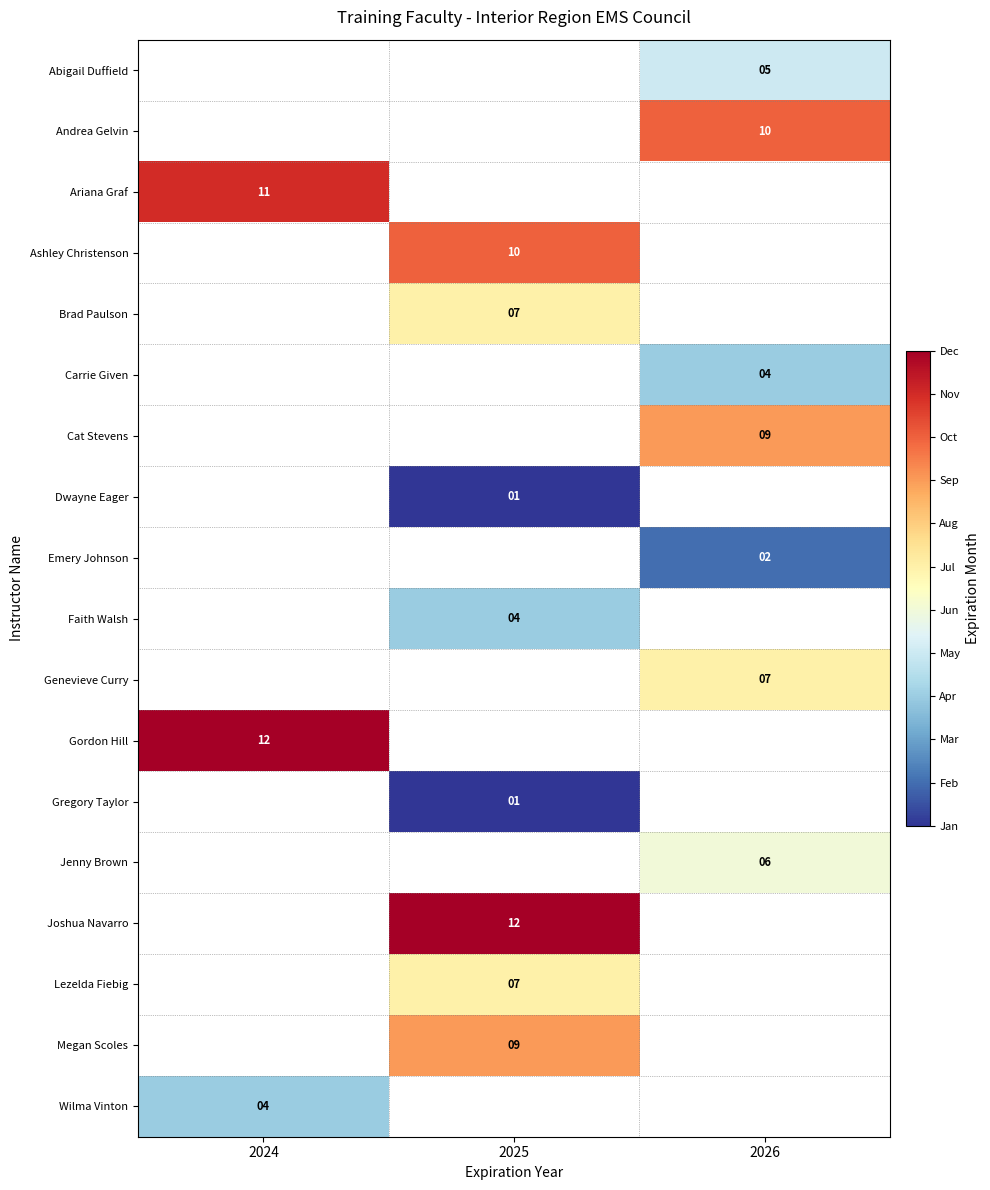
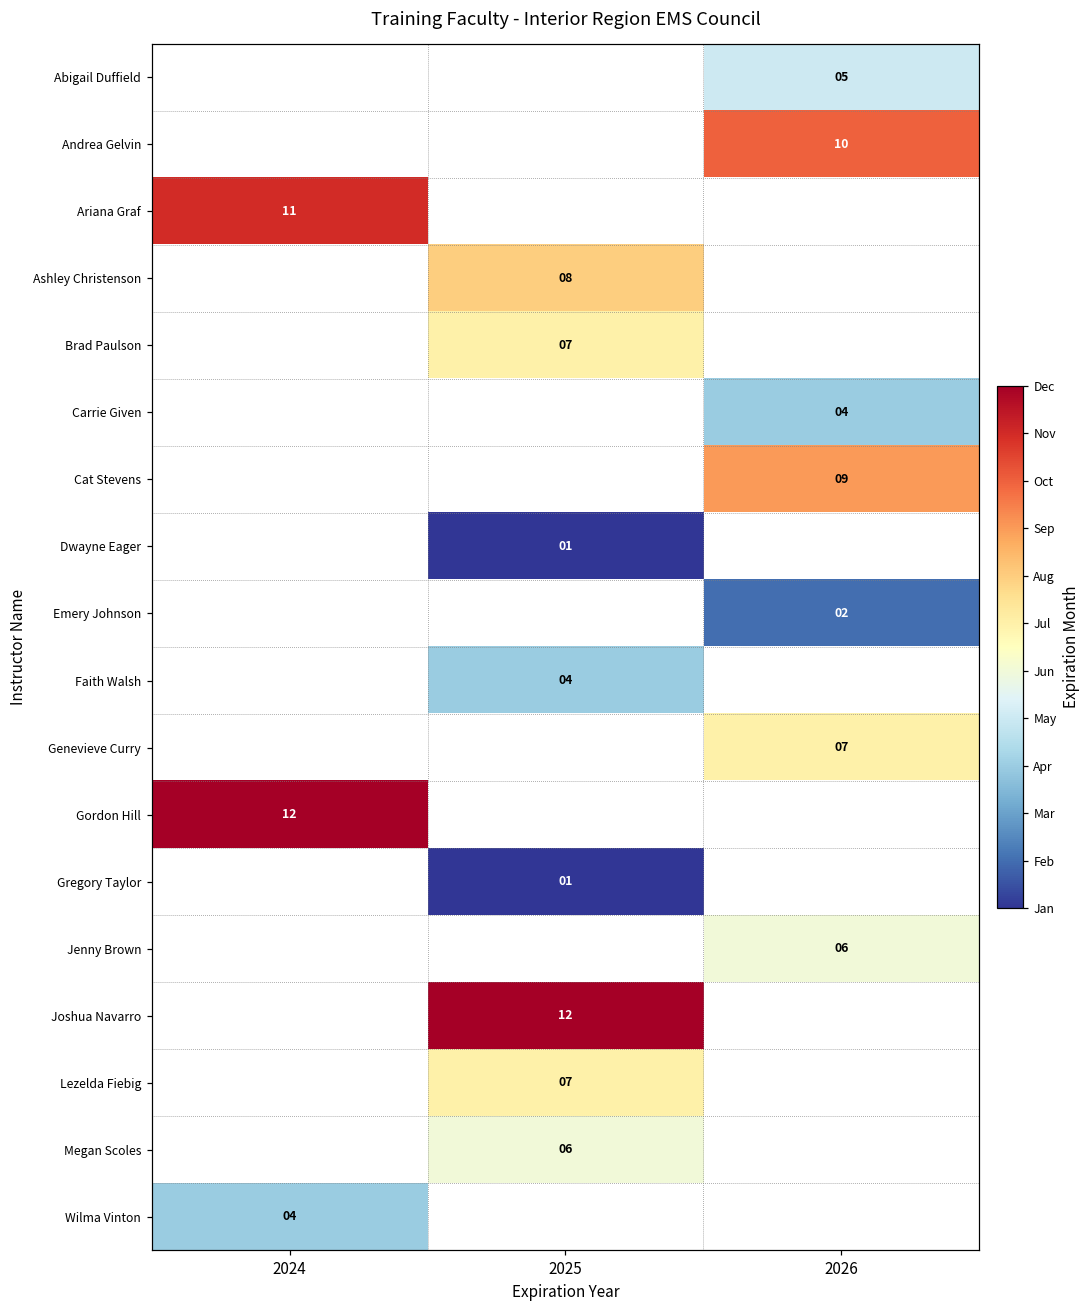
Ashley Christenson, 2025: 10 -> 08
Megan Scoles, 2025: 09 -> 06
